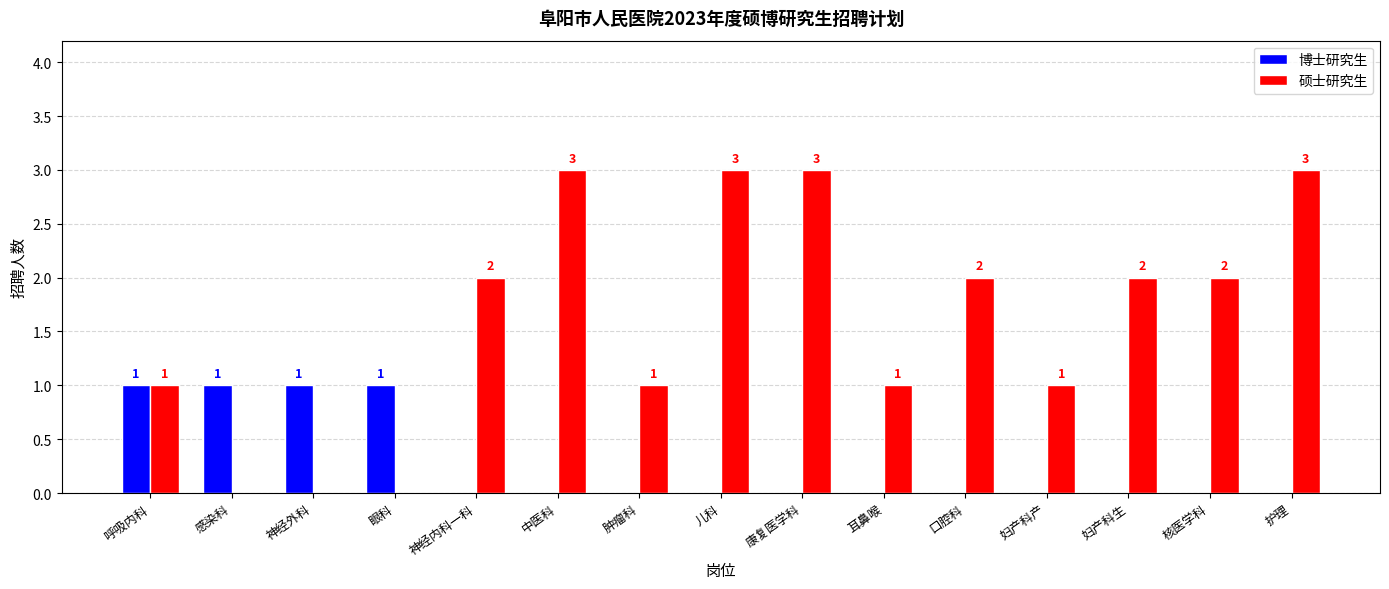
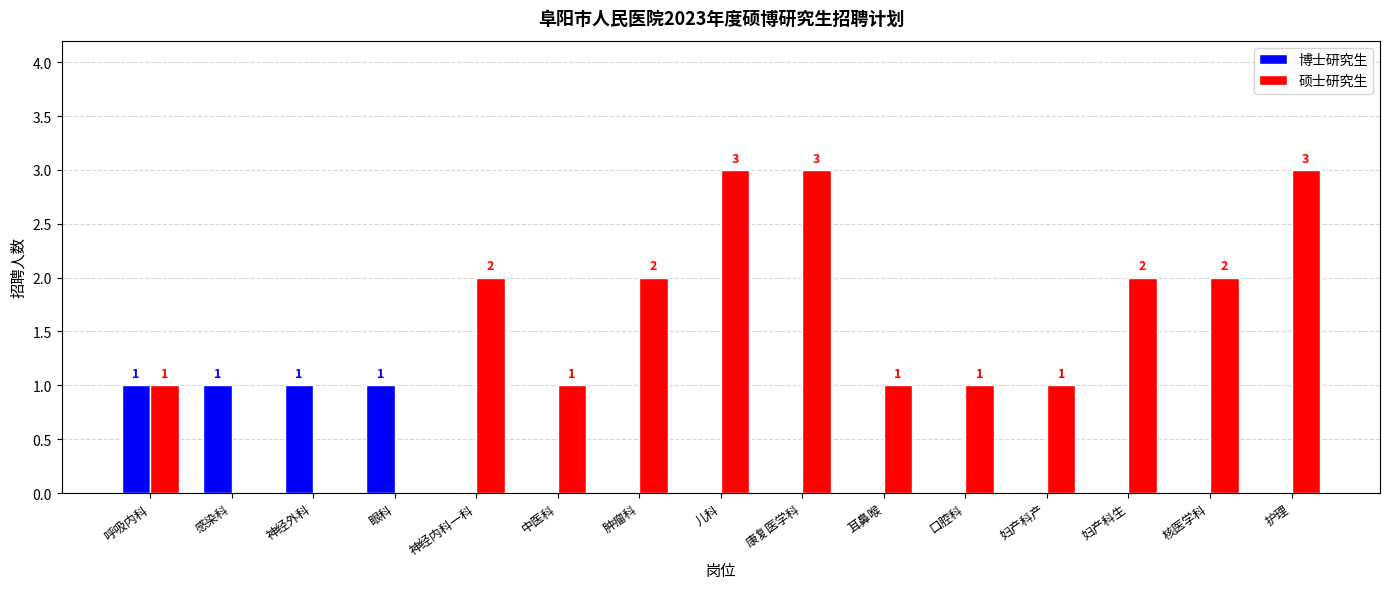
硕士研究生, 中医科: 3 -> 1
硕士研究生, 肿瘤科: 1 -> 2
硕士研究生, 口腔科: 2 -> 1
